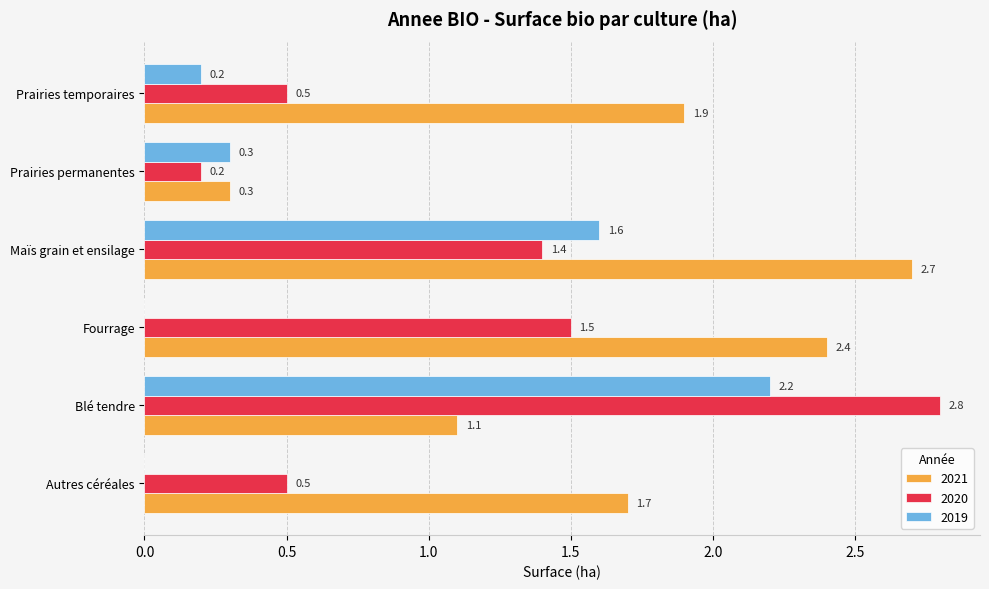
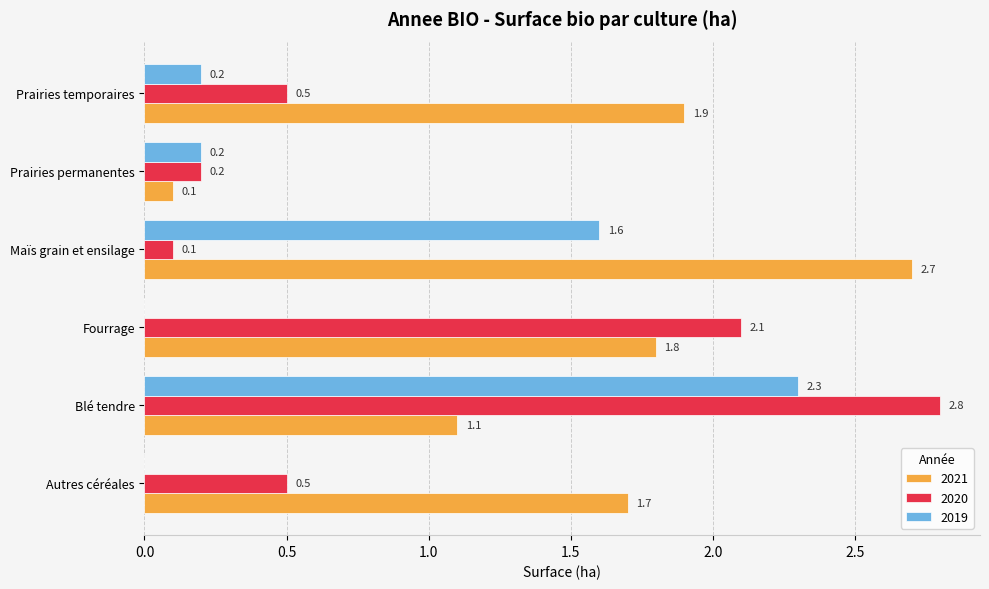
2019, Prairies permanentes: 0.3 -> 0.2
2021, Prairies permanentes: 0.3 -> 0.1
2020, Maïs grain et ensilage: 1.4 -> 0.1
2020, Fourrage: 1.5 -> 2.1
2021, Fourrage: 2.4 -> 1.8
2019, Blé tendre: 2.2 -> 2.3
